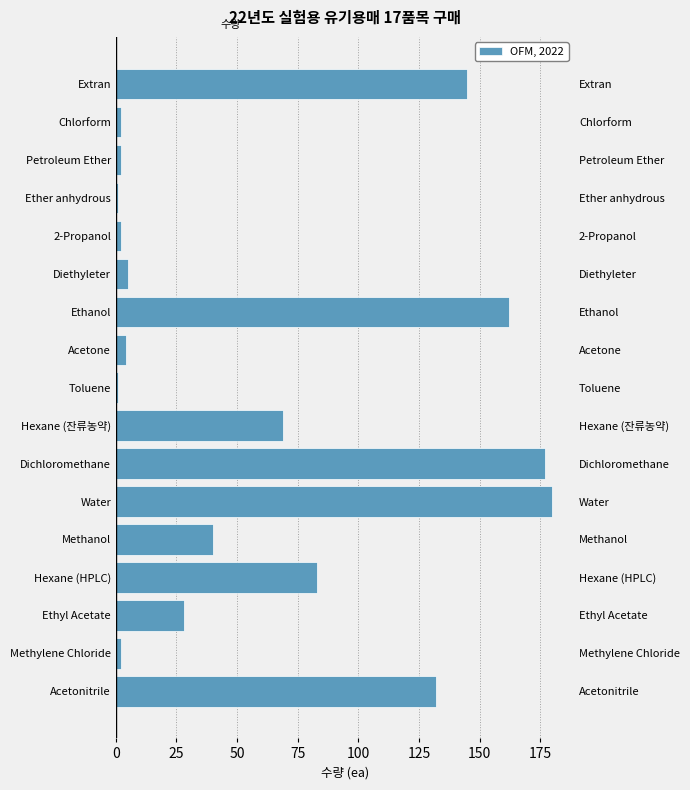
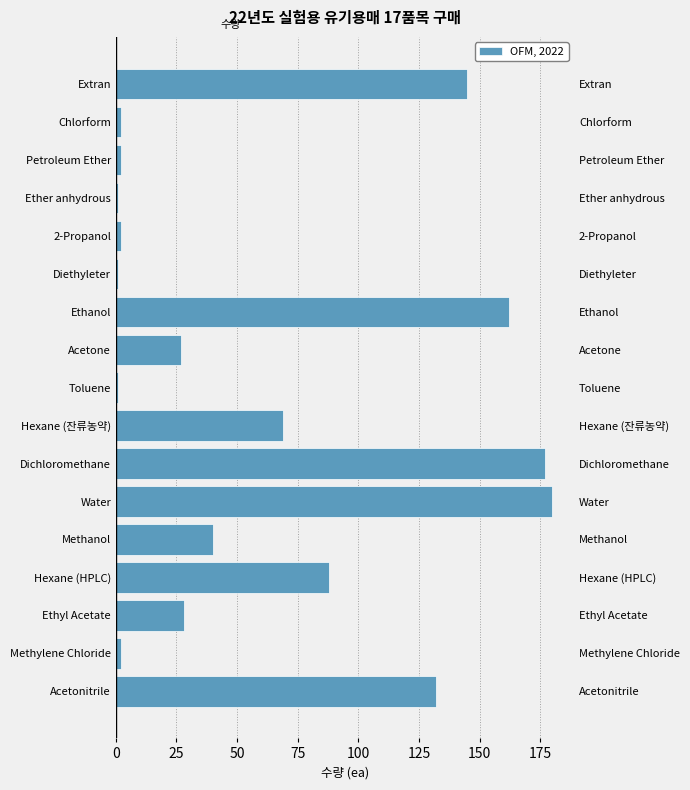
Diethyleter: 5 -> 1
Acetone: 4 -> 27
Hexane (HPLC): 83 -> 88
